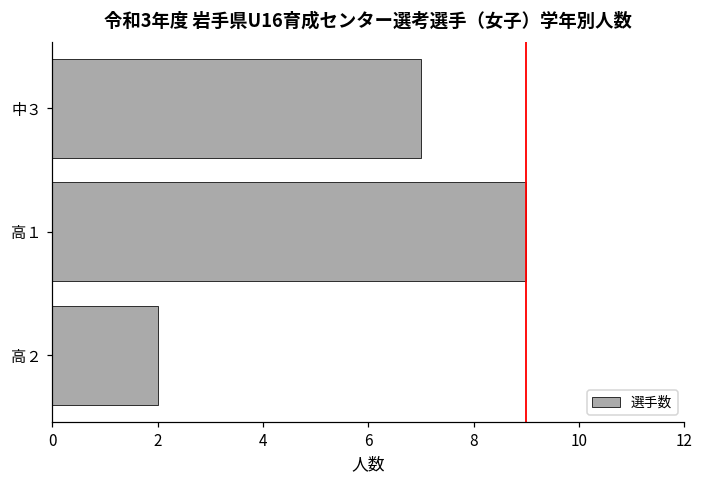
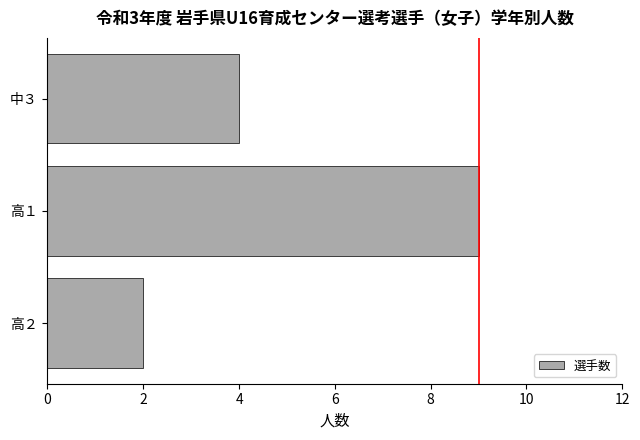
中３: 7 -> 4
